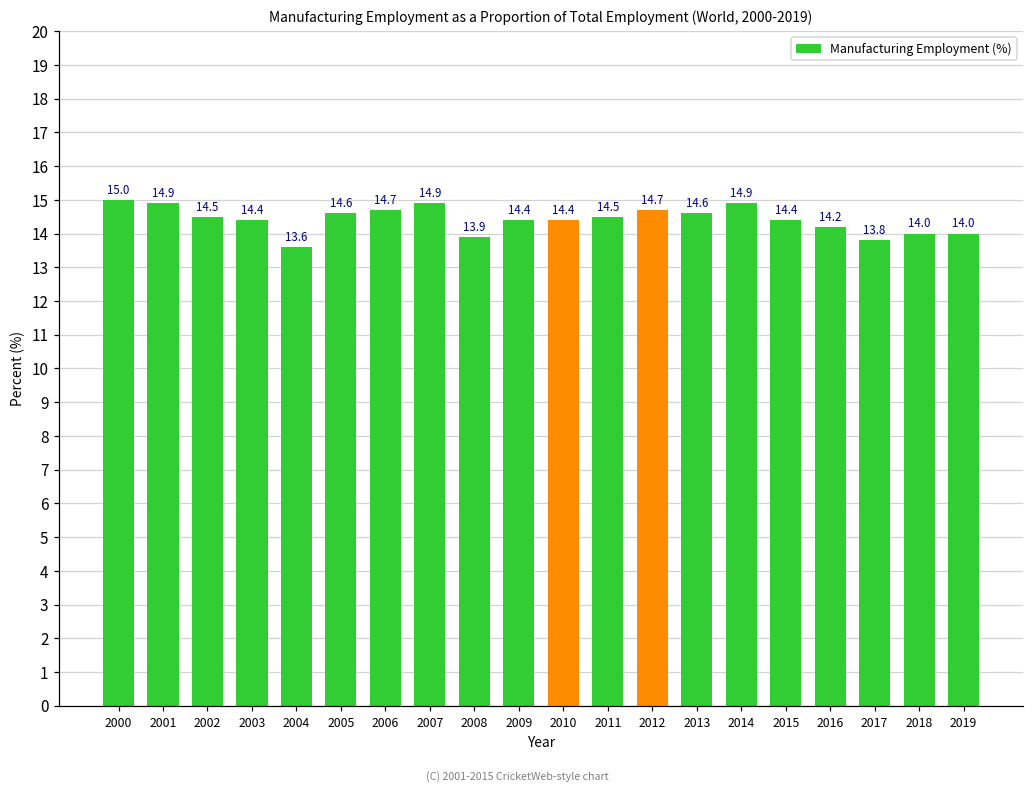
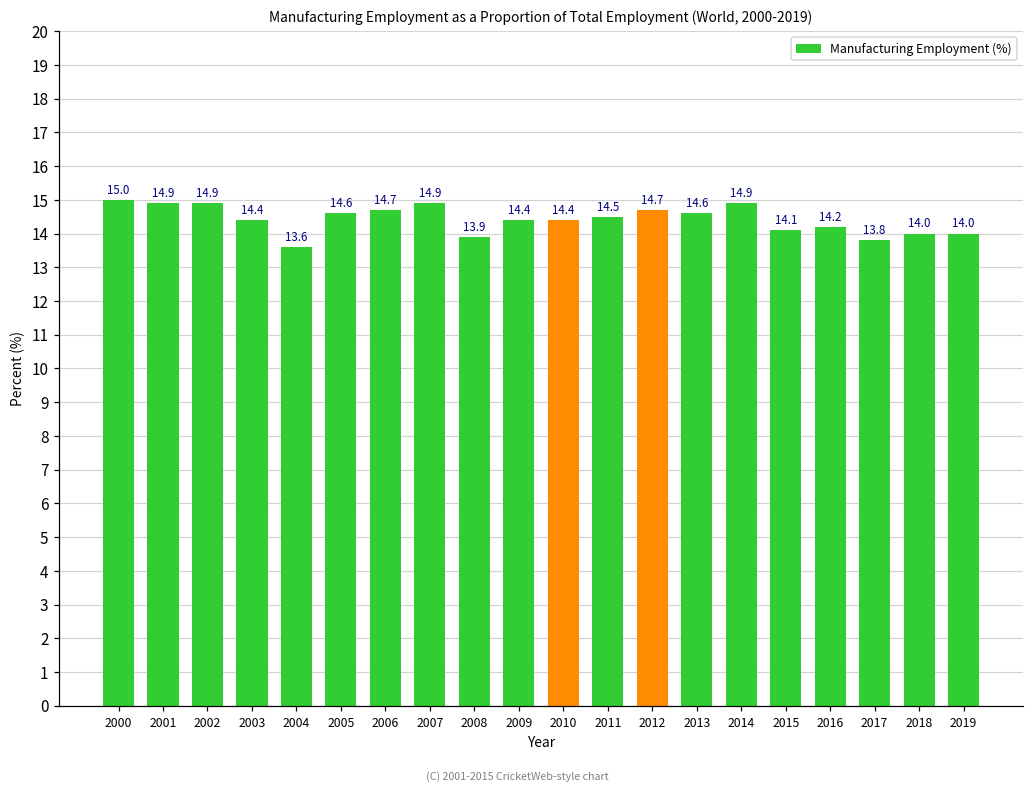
2002: 14.5 -> 14.9
2015: 14.4 -> 14.1
